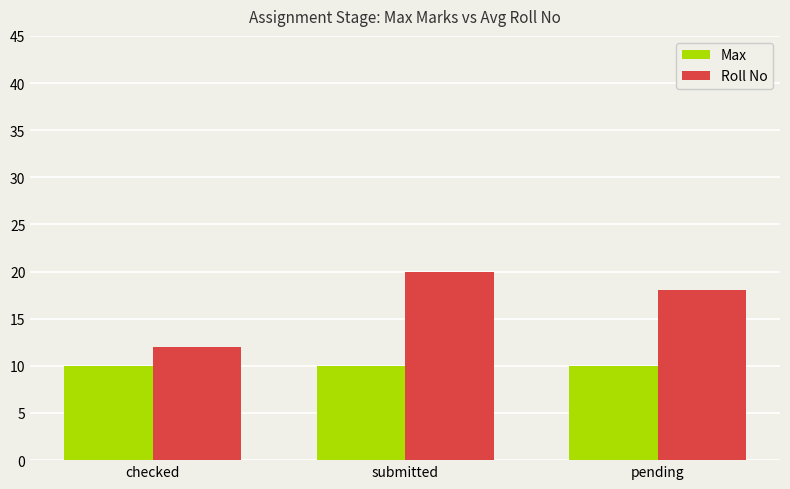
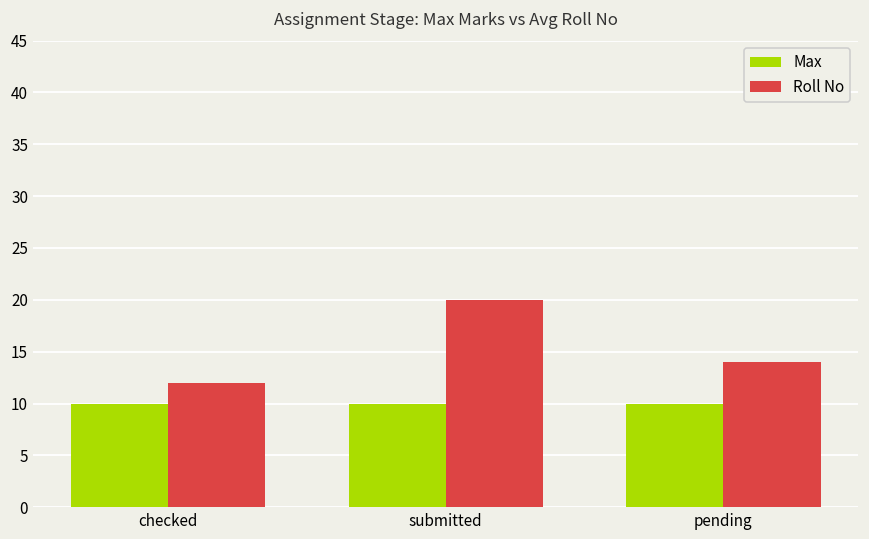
Roll No, pending: 18 -> 14
